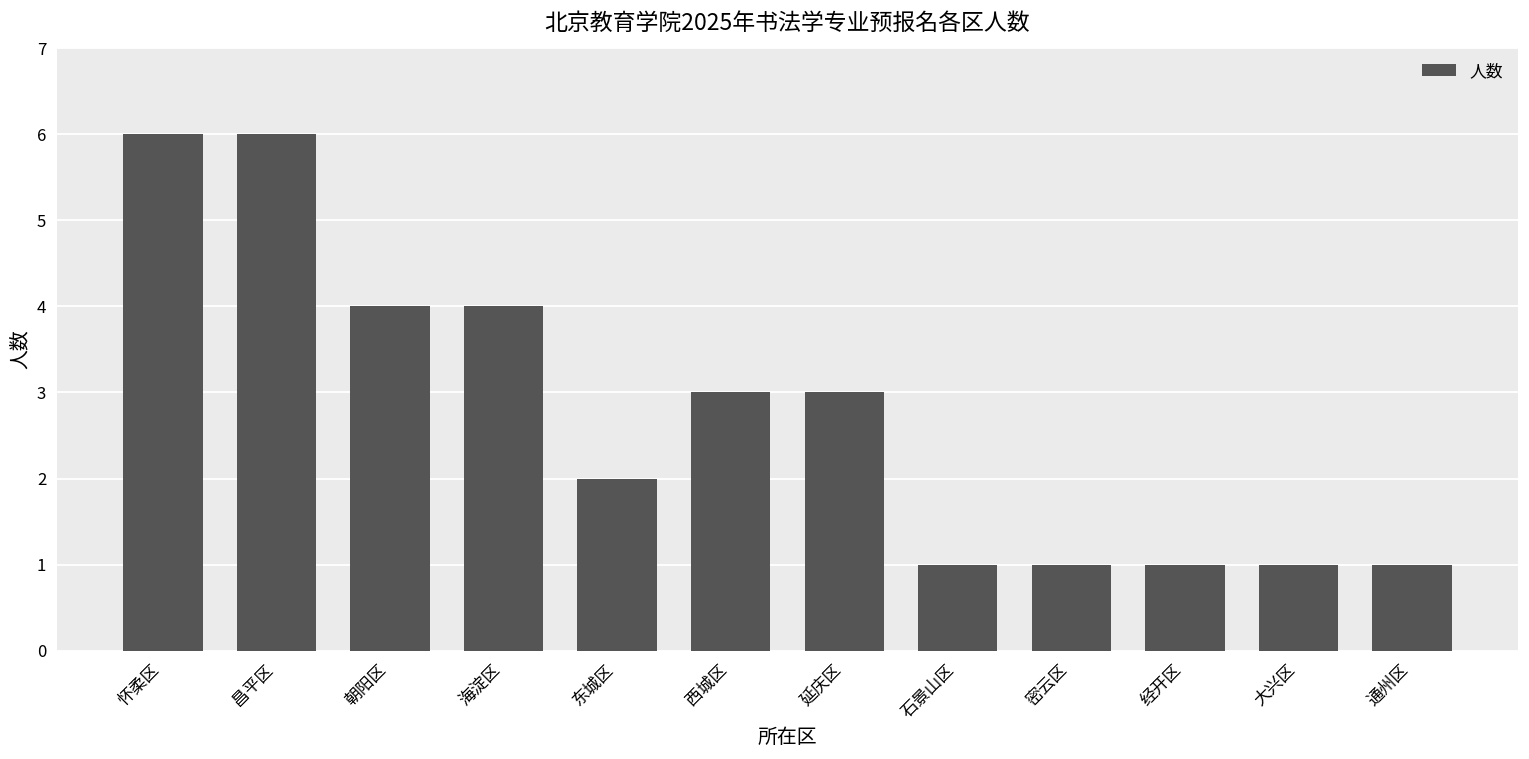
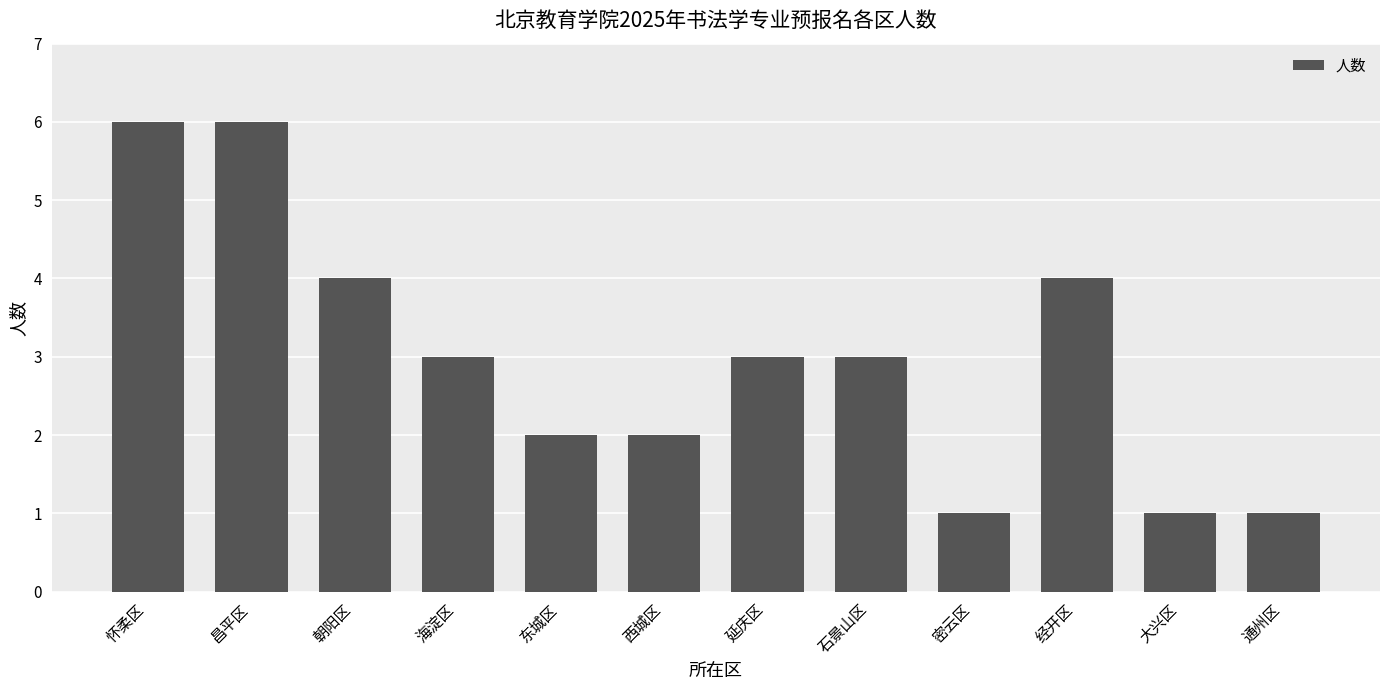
海淀区: 4 -> 3
西城区: 3 -> 2
石景山区: 1 -> 3
经开区: 1 -> 4
